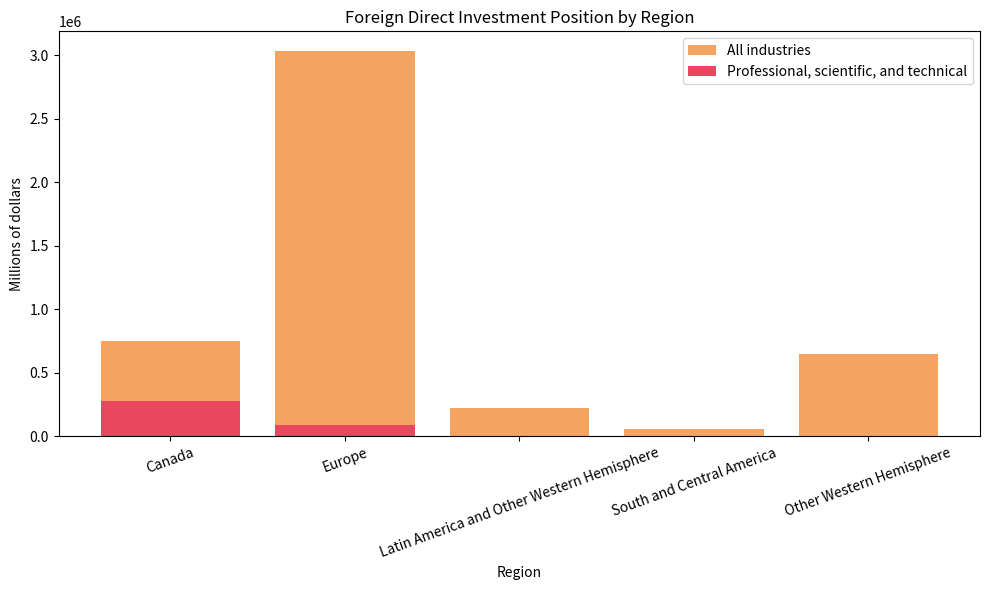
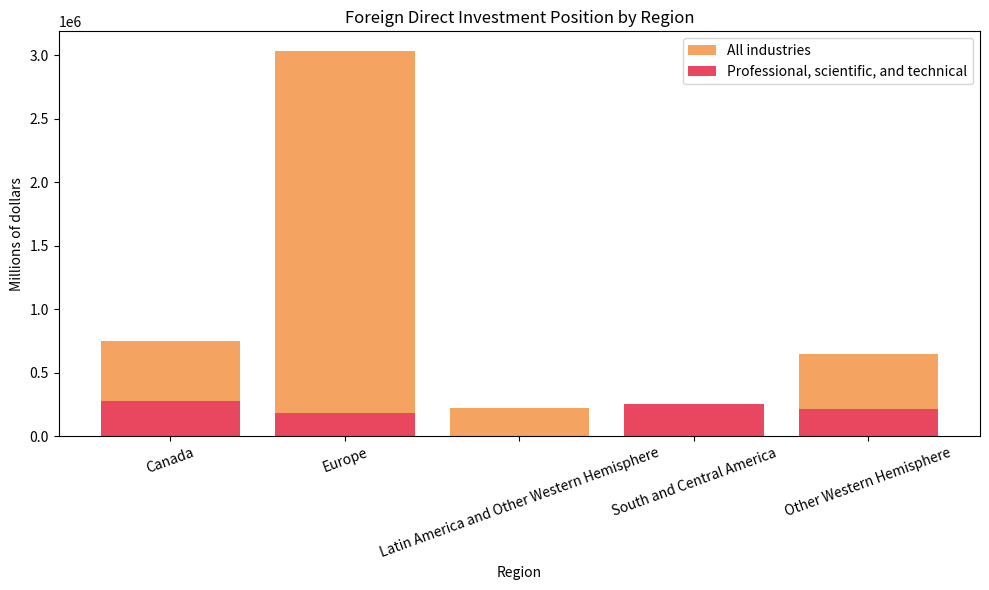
Professional, scientific, and technical, Europe: 90000 -> 180000
Professional, scientific, and technical, South and Central America: 0 -> 260000
Professional, scientific, and technical, Other Western Hemisphere: 0 -> 210000
